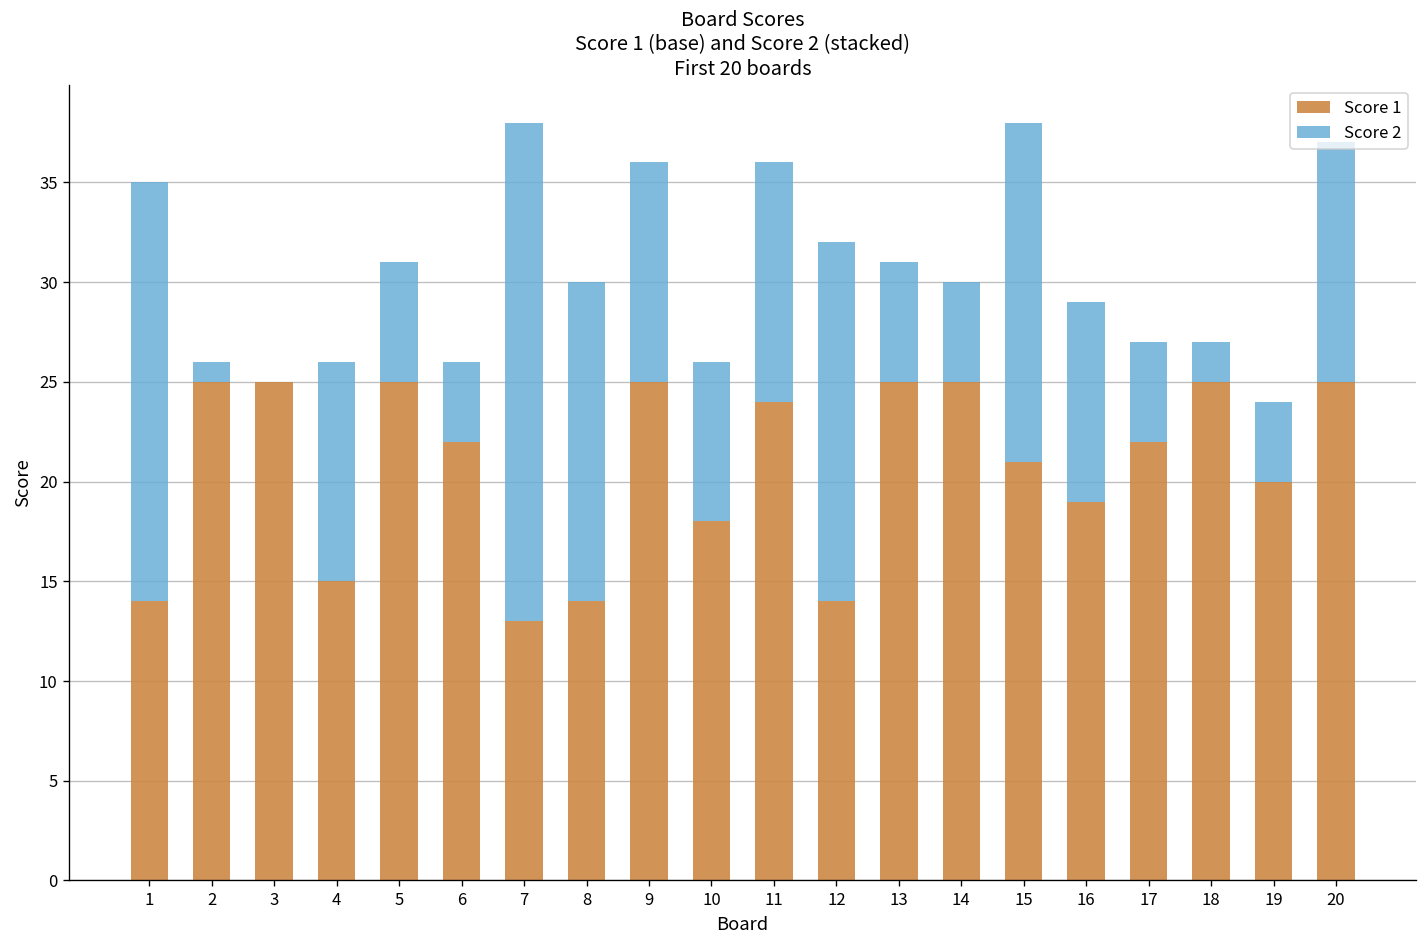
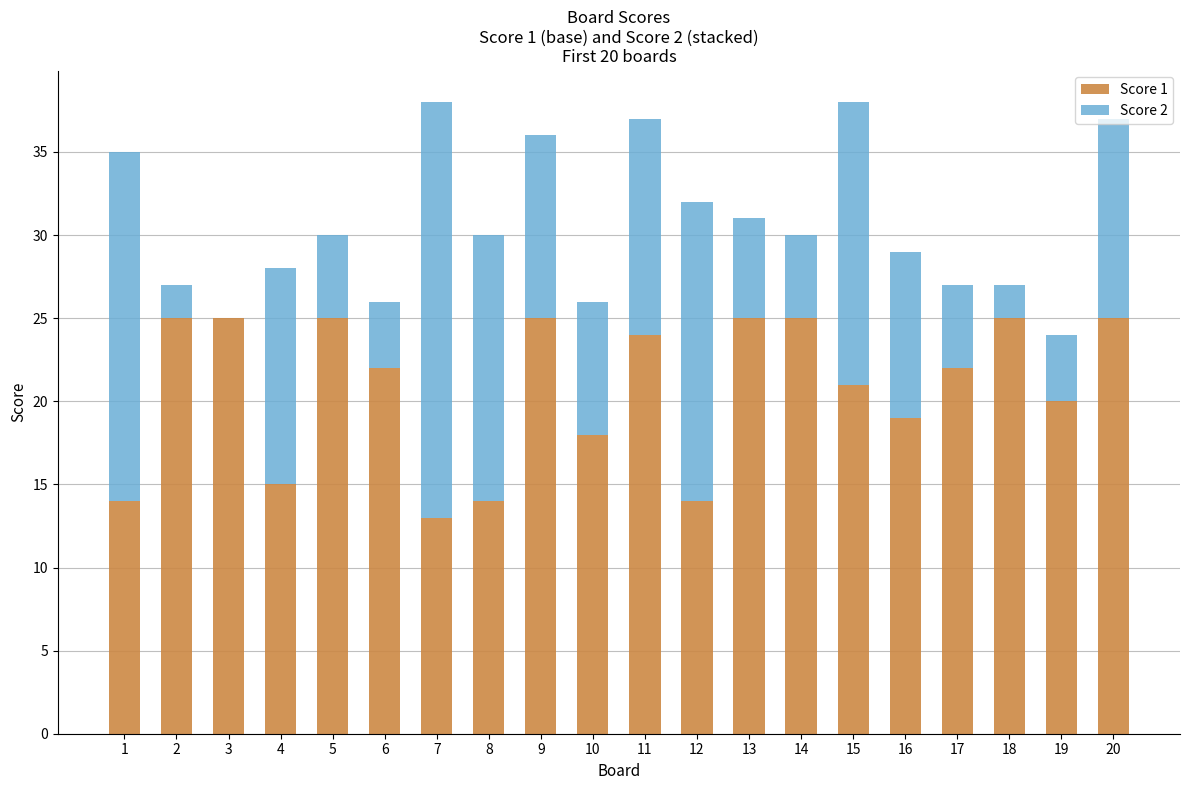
Score 2, 2: 1 -> 2
Score 2, 4: 11 -> 13
Score 2, 5: 6 -> 5
Score 2, 11: 12 -> 13
